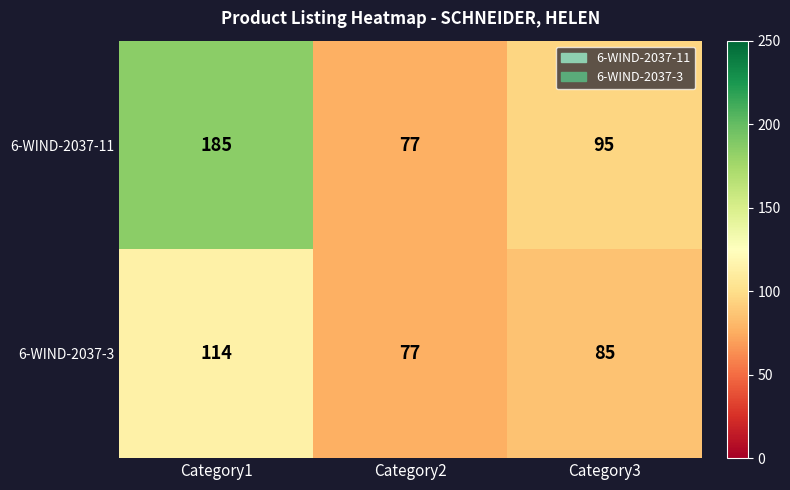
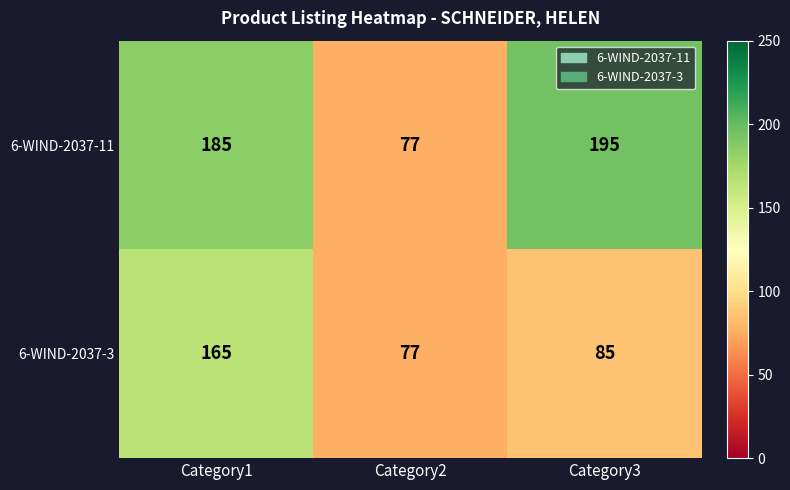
6-WIND-2037-11, Category3: 95 -> 195
6-WIND-2037-3, Category1: 114 -> 165
